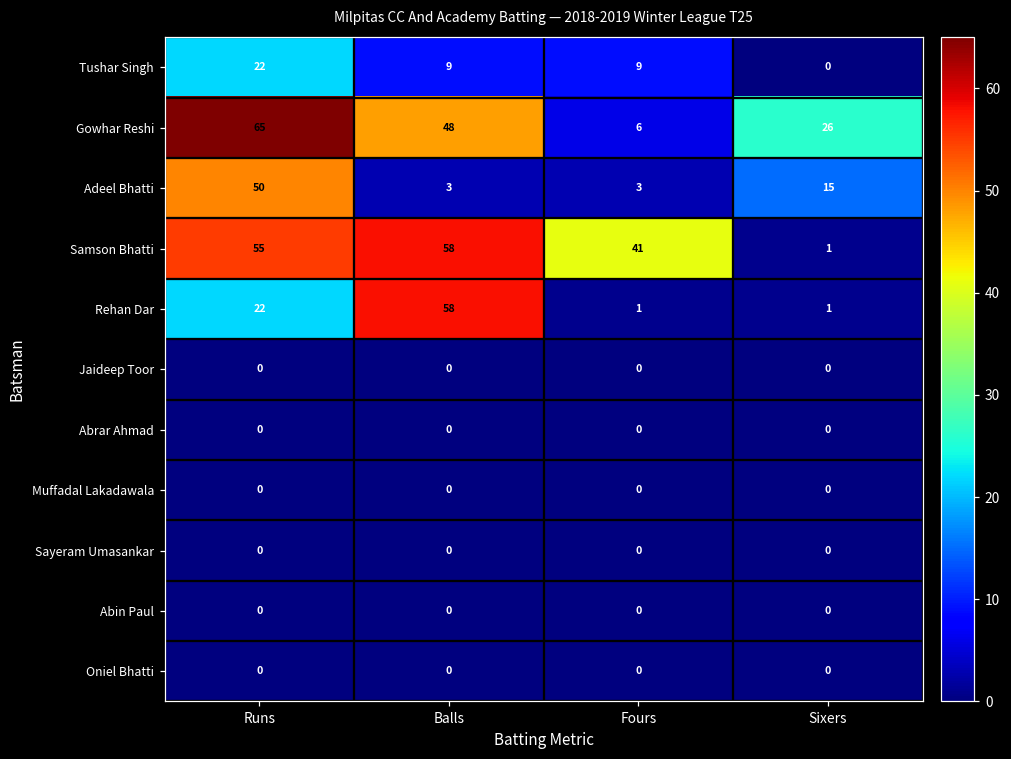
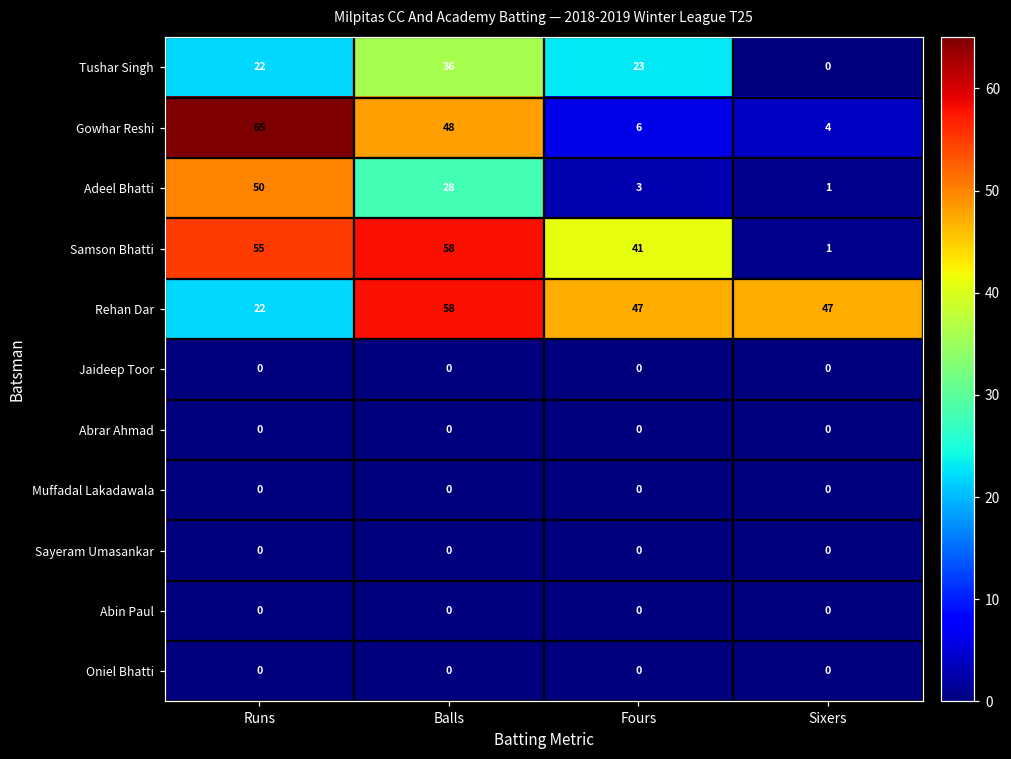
Tushar Singh, Balls: 9 -> 36
Tushar Singh, Fours: 9 -> 23
Gowhar Reshi, Sixers: 26 -> 4
Adeel Bhatti, Balls: 3 -> 28
Adeel Bhatti, Sixers: 15 -> 1
Rehan Dar, Fours: 1 -> 47
Rehan Dar, Sixers: 1 -> 47
